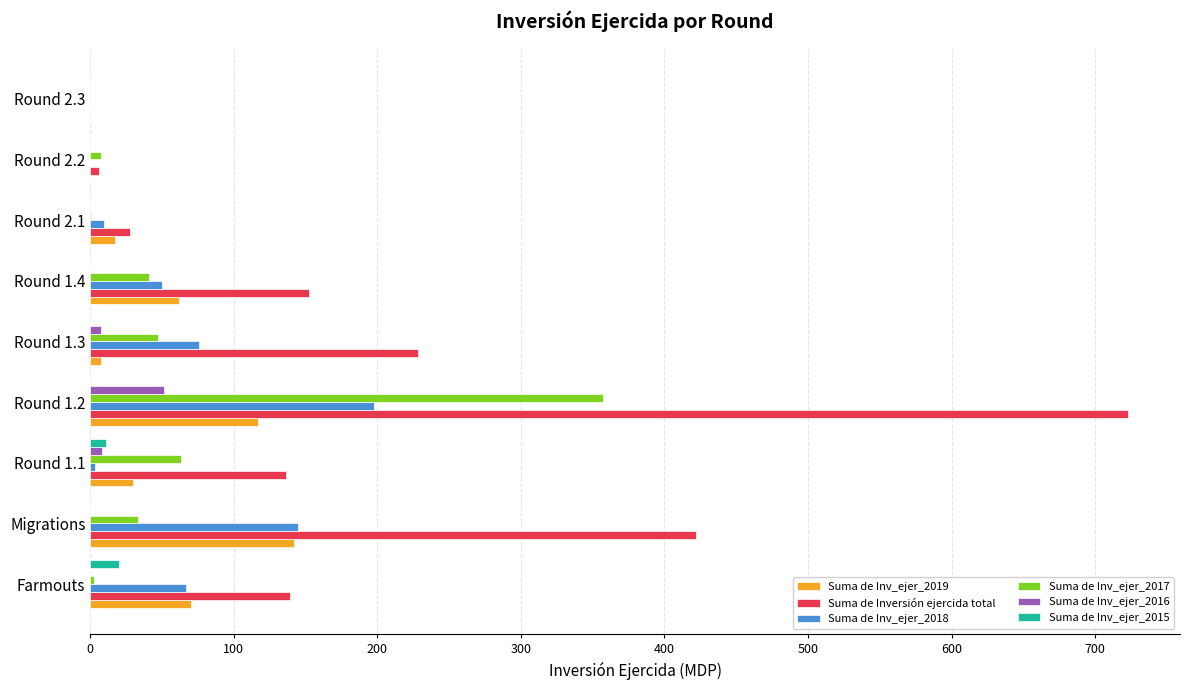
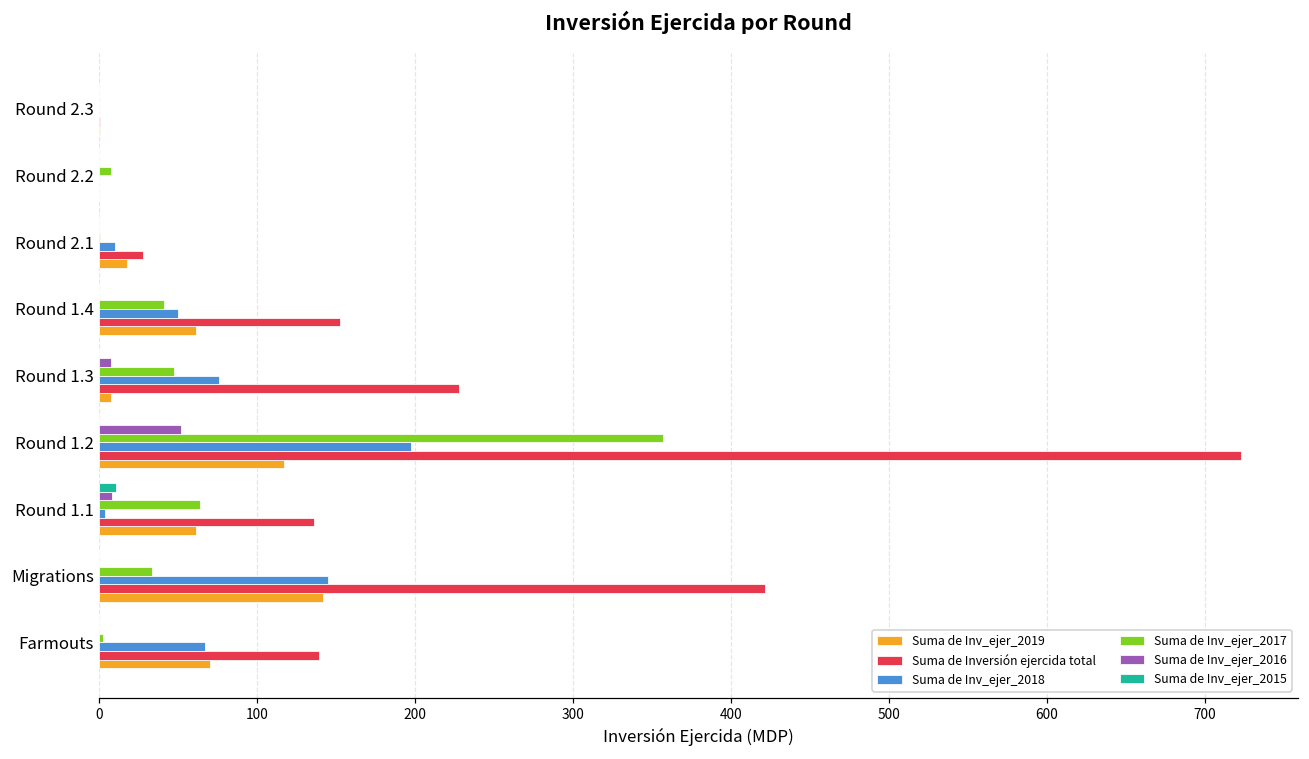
Suma de Inversión ejercida total, Round 2.2: 6 -> 0
Suma de Inv_ejer_2019, Round 1.1: 30 -> 61
Suma de Inv_ejer_2015, Farmouts: 20 -> 0
